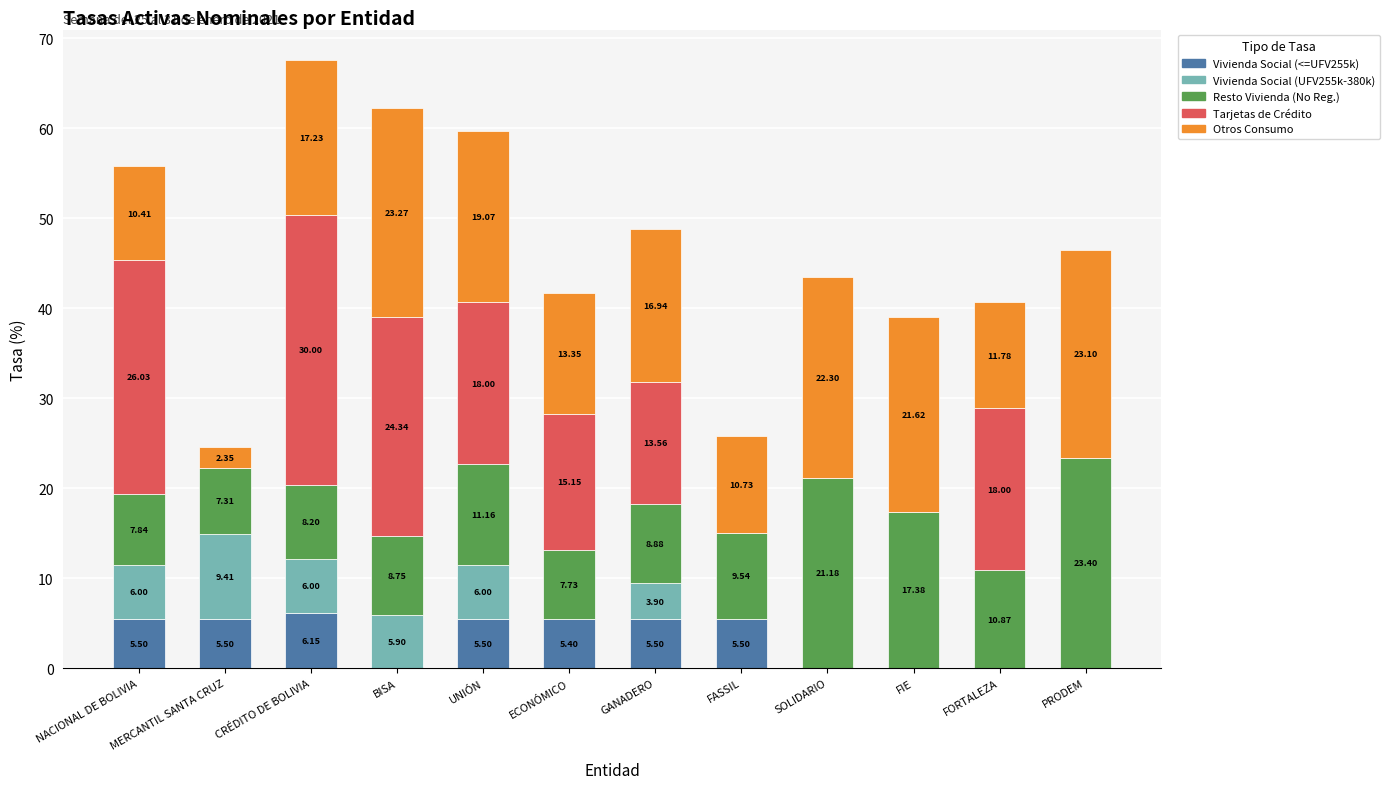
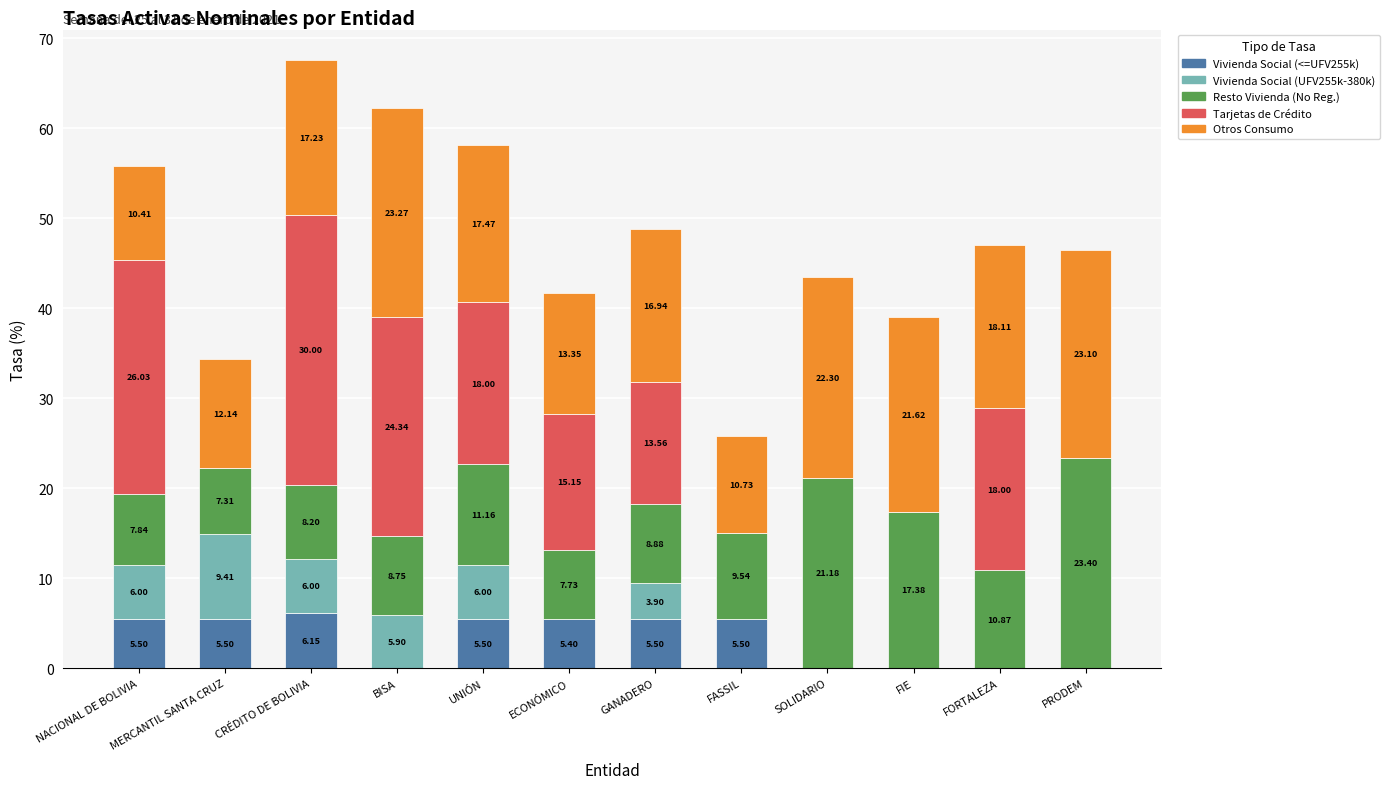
Otros Consumo, MERCANTIL SANTA CRUZ: 2.35 -> 12.14
Otros Consumo, UNIÓN: 19.07 -> 17.47
Otros Consumo, FORTALEZA: 11.78 -> 18.11
